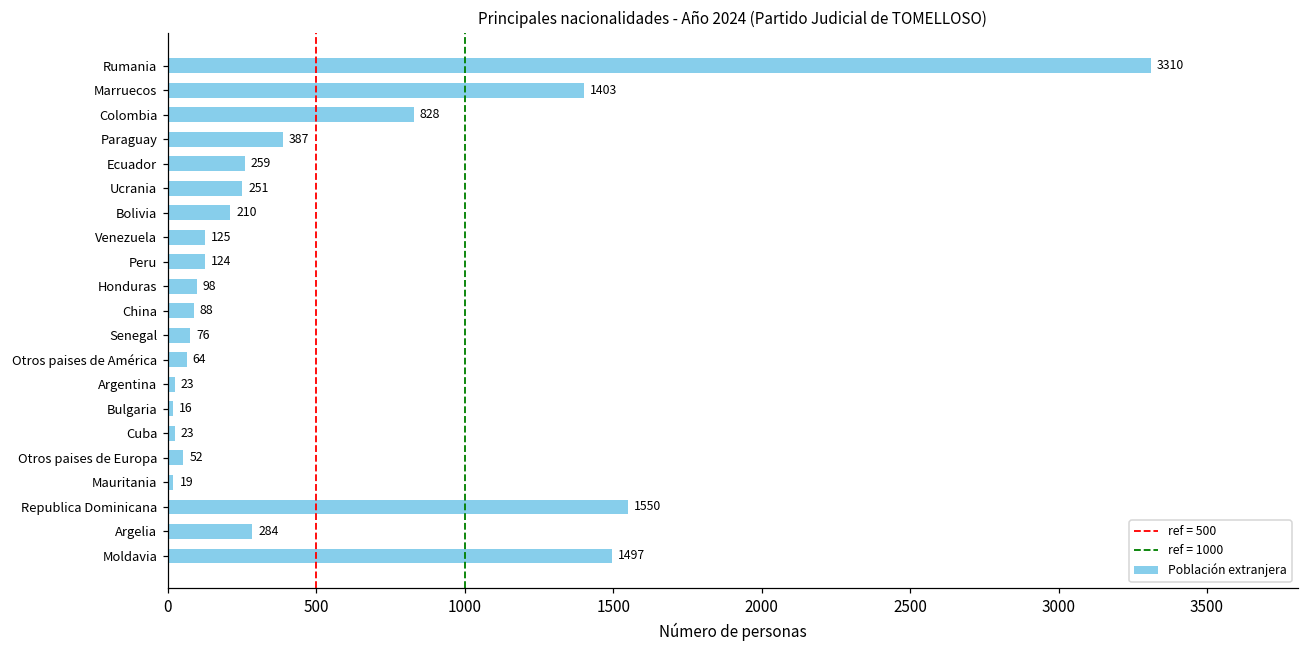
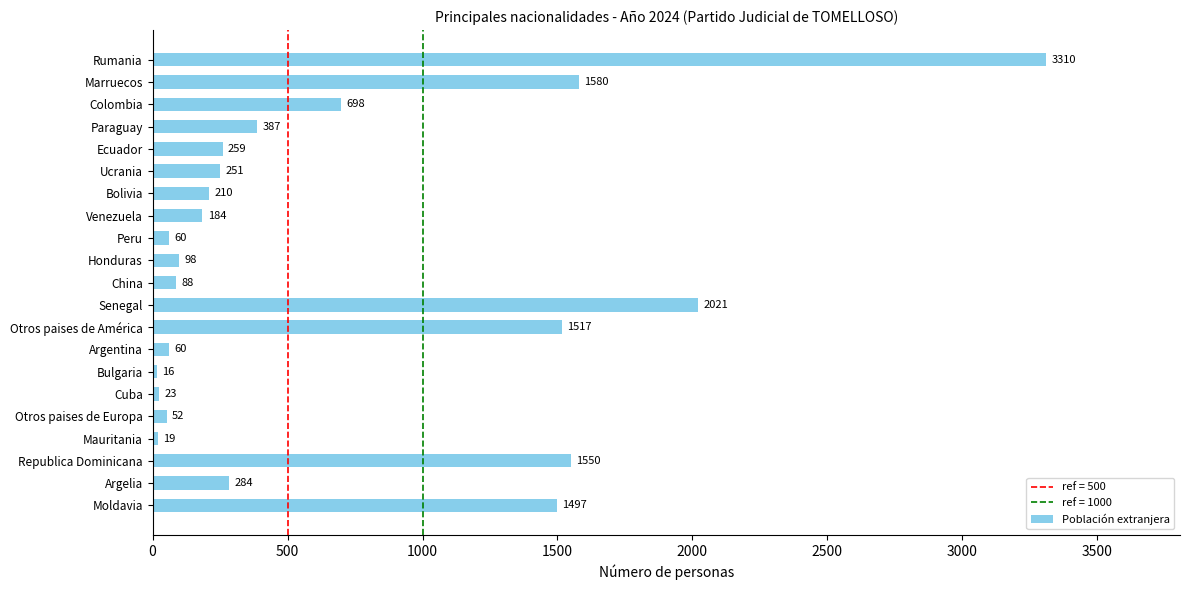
Marruecos: 1403 -> 1580
Colombia: 828 -> 698
Venezuela: 125 -> 184
Peru: 124 -> 60
Senegal: 76 -> 2021
Otros paises de América: 64 -> 1517
Argentina: 23 -> 60
